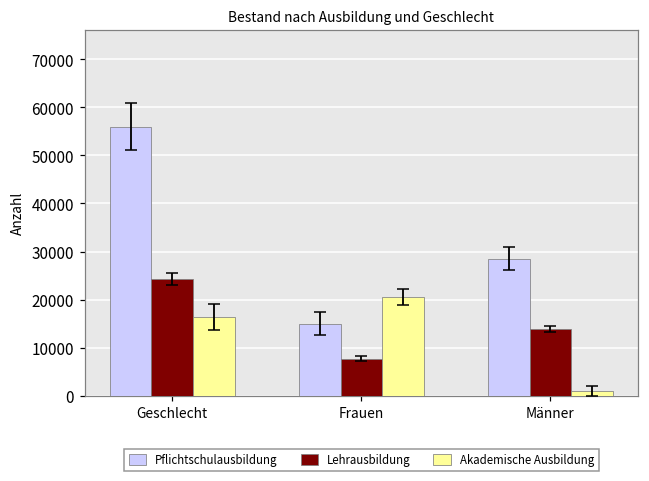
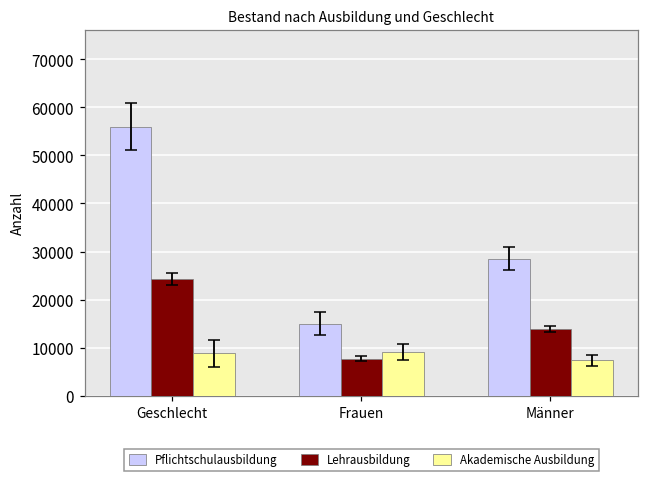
Akademische Ausbildung, Geschlecht: 16000 -> 9000
Akademische Ausbildung, Frauen: 20000 -> 9000
Akademische Ausbildung, Männer: 1000 -> 7000
